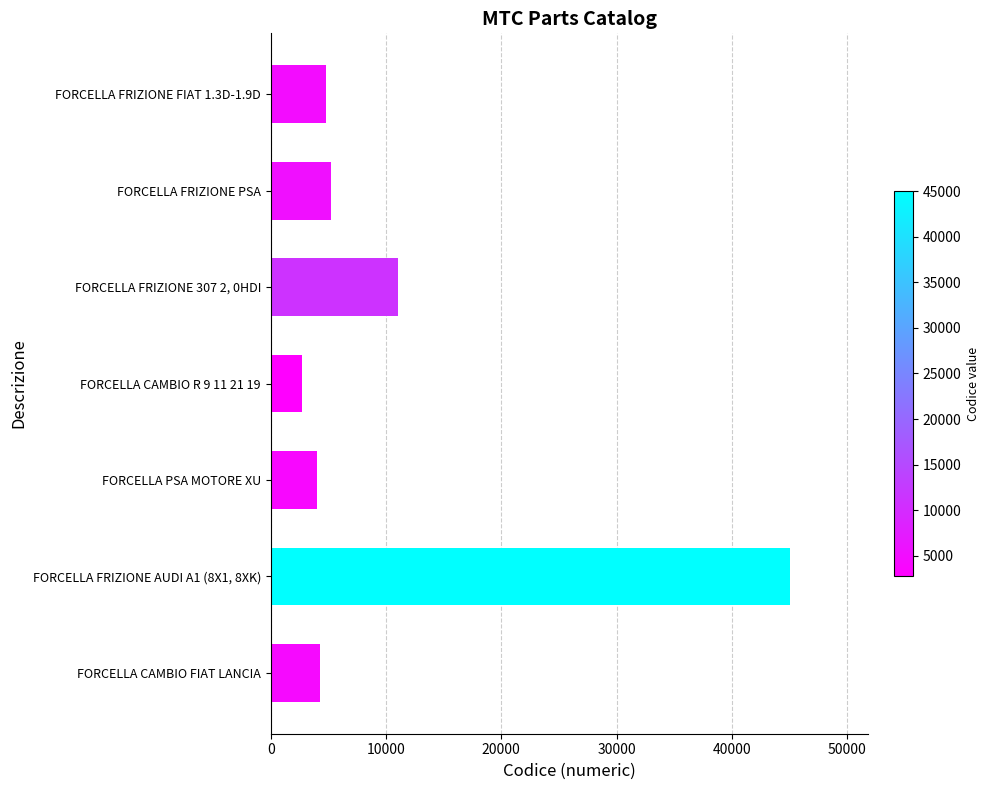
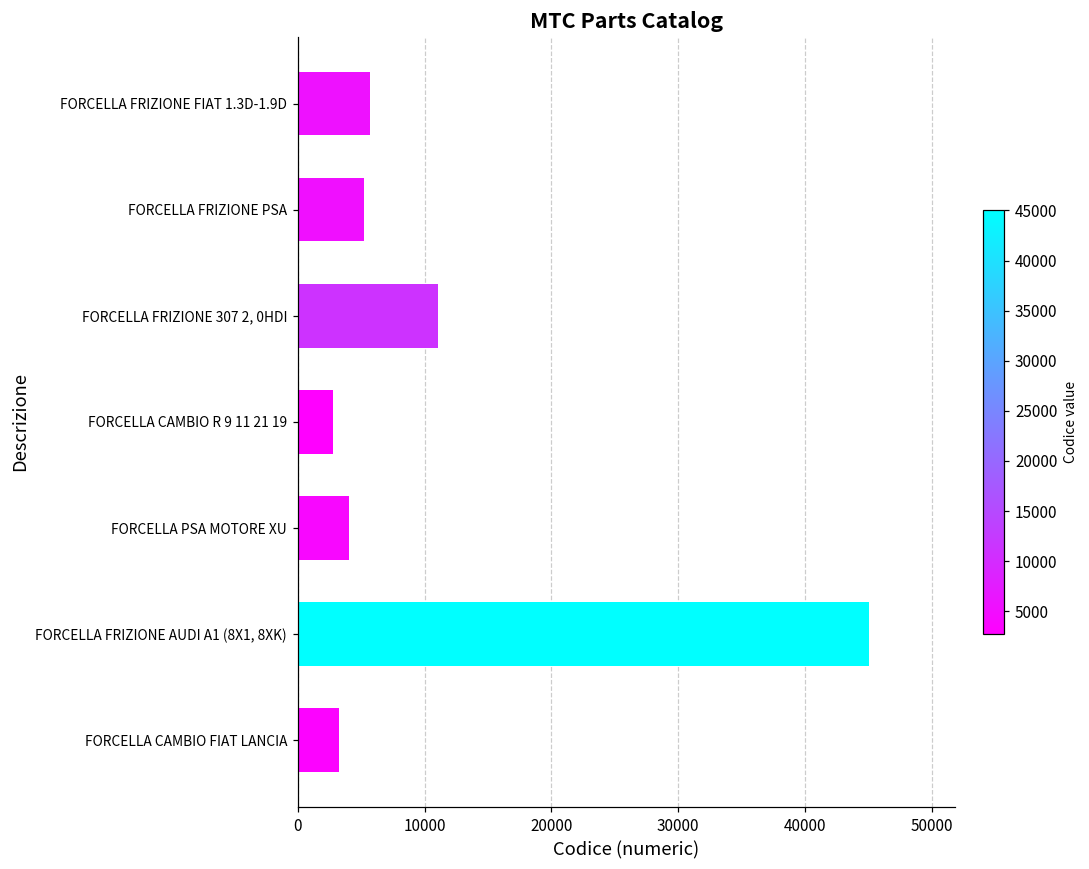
FORCELLA FRIZIONE FIAT 1.3D-1.9D: 4800 -> 5700
FORCELLA CAMBIO FIAT LANCIA: 4300 -> 3300
